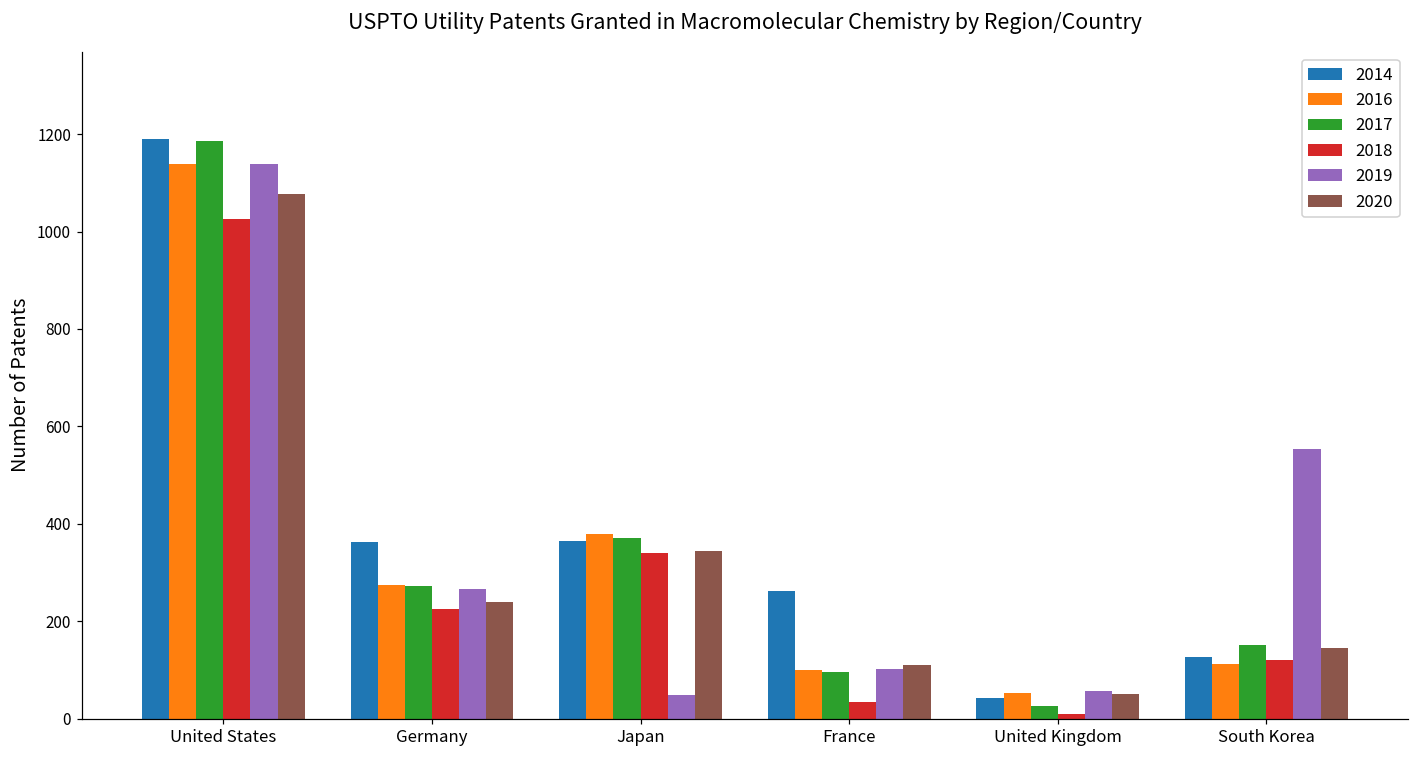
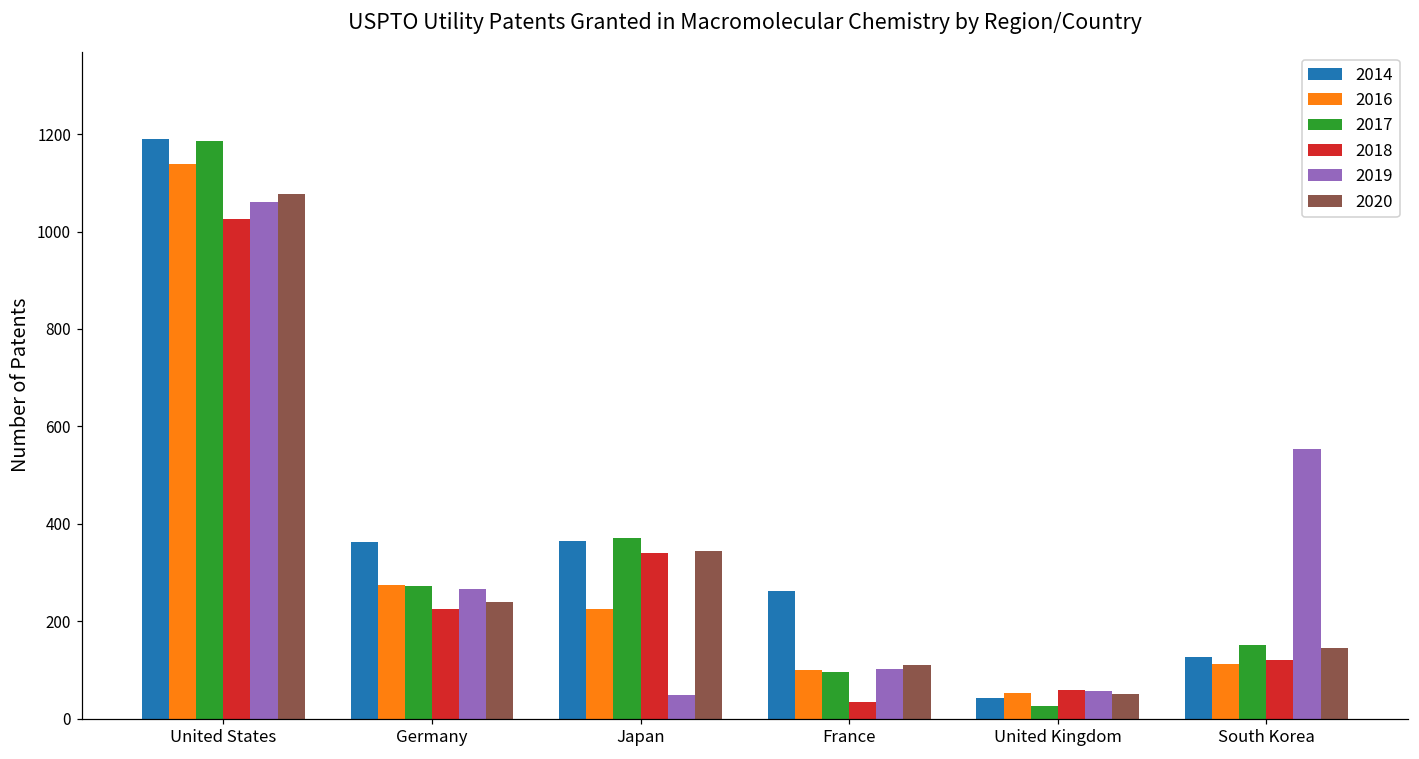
2019, United States: 1140 -> 1060
2016, Japan: 380 -> 230
2018, United Kingdom: 10 -> 60
